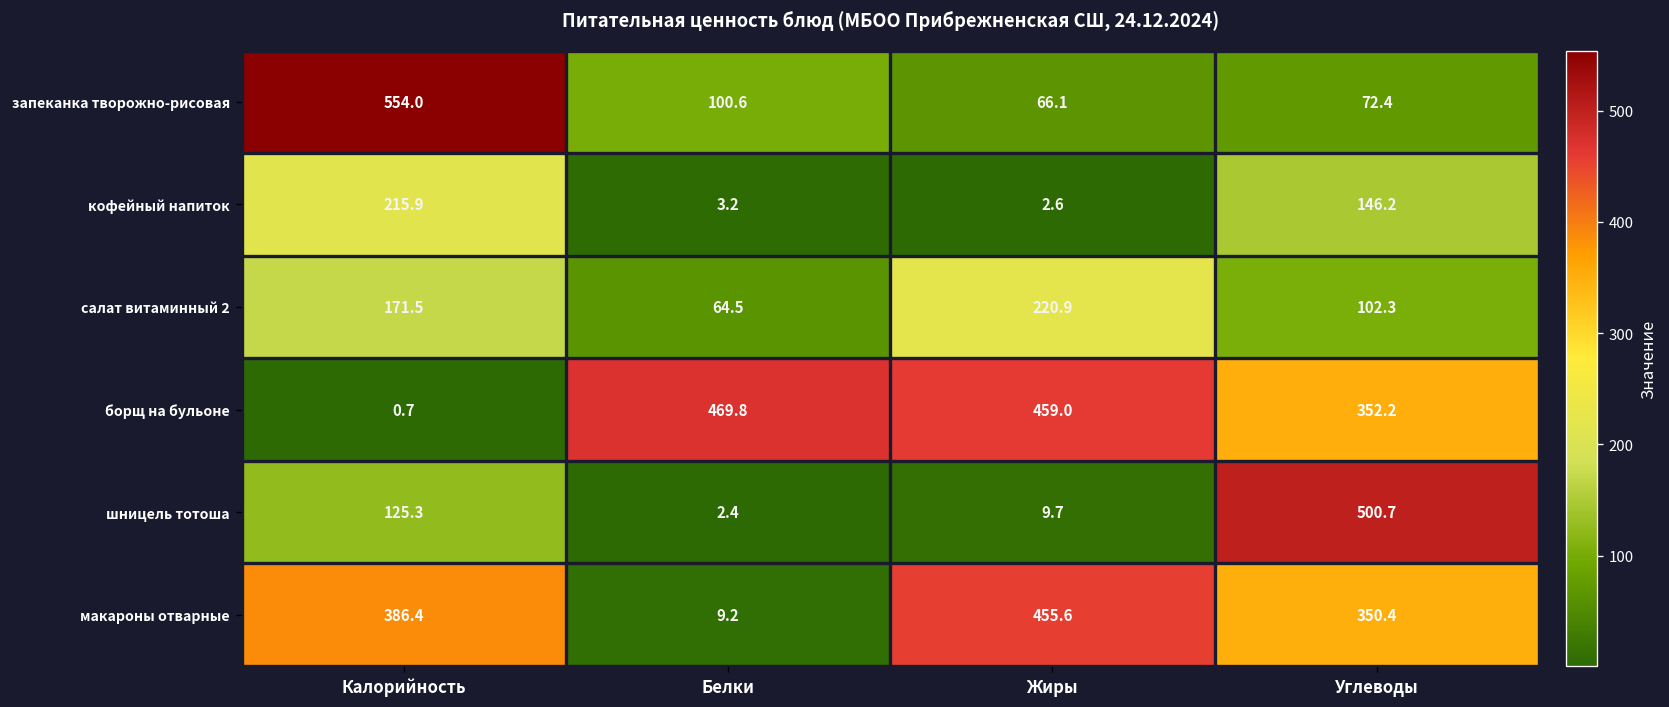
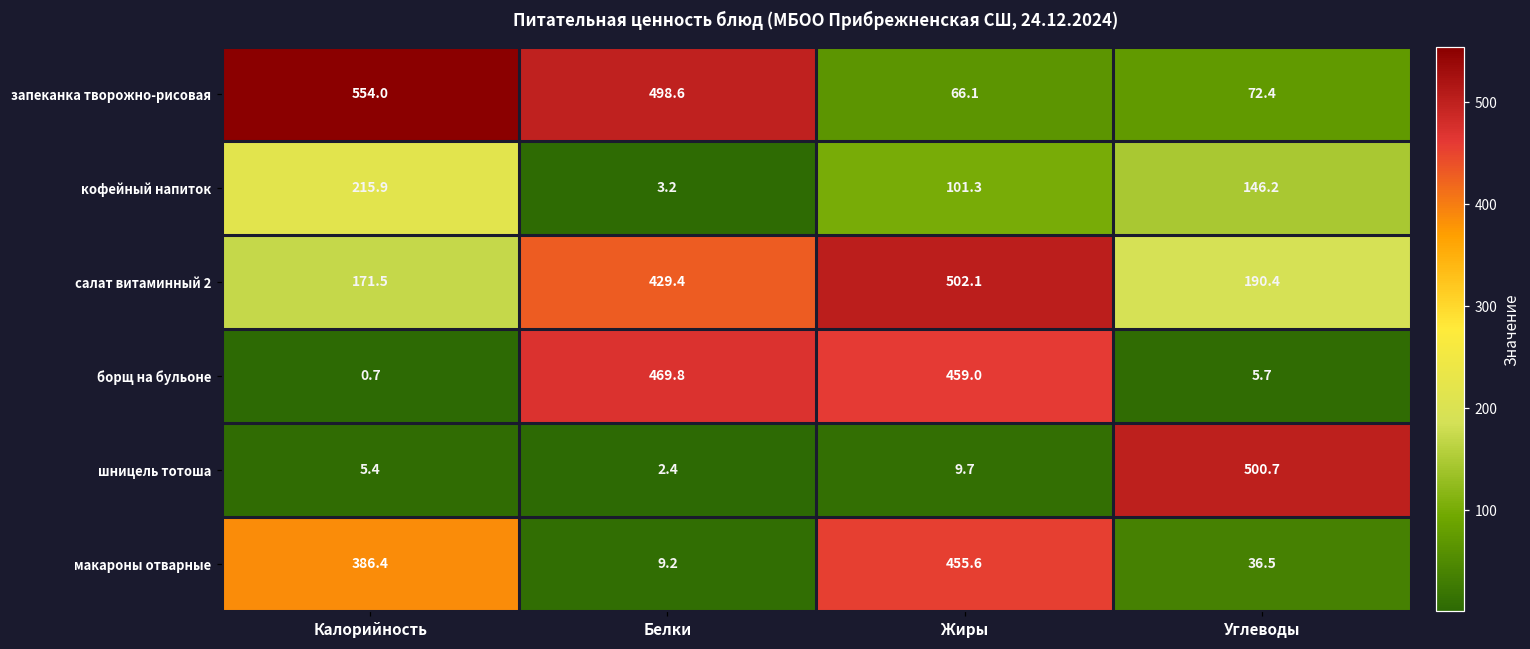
запеканка творожно-рисовая, Белки: 100.6 -> 498.6
кофейный напиток, Жиры: 2.6 -> 101.3
салат витаминный 2, Белки: 64.5 -> 429.4
салат витаминный 2, Жиры: 220.9 -> 502.1
салат витаминный 2, Углеводы: 102.3 -> 190.4
борщ на бульоне, Углеводы: 352.2 -> 5.7
шницель тотоша, Калорийность: 125.3 -> 5.4
макароны отварные, Углеводы: 350.4 -> 36.5
